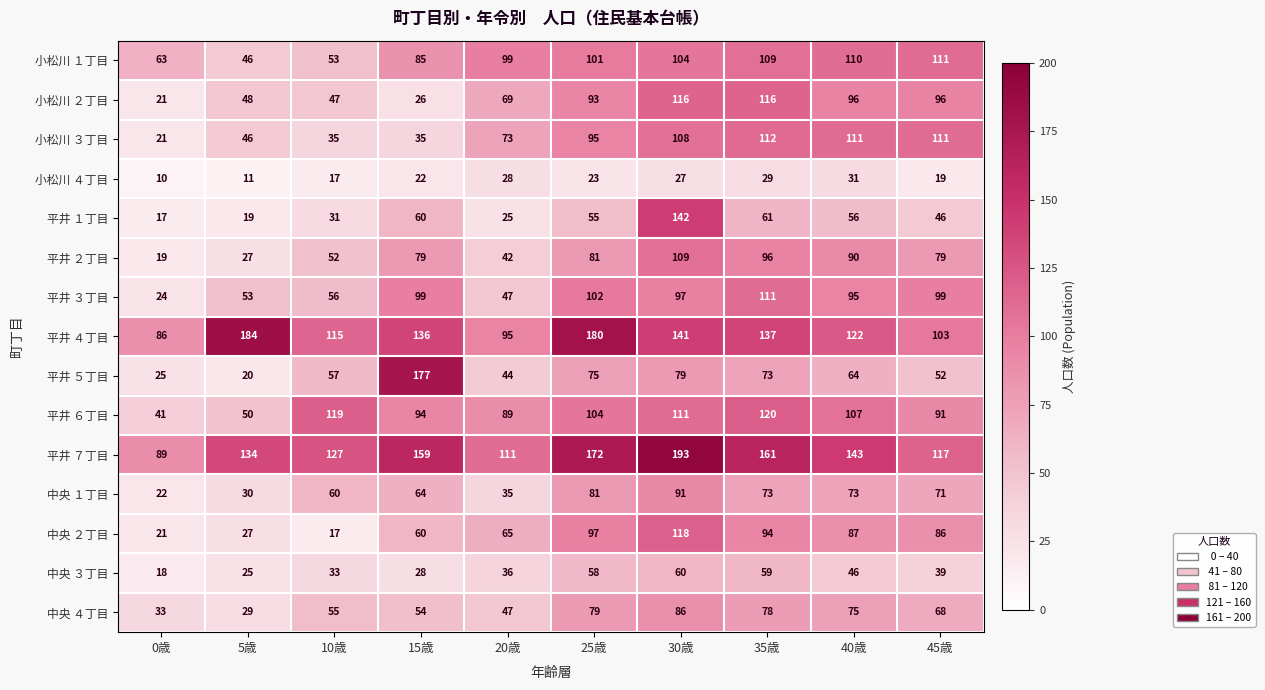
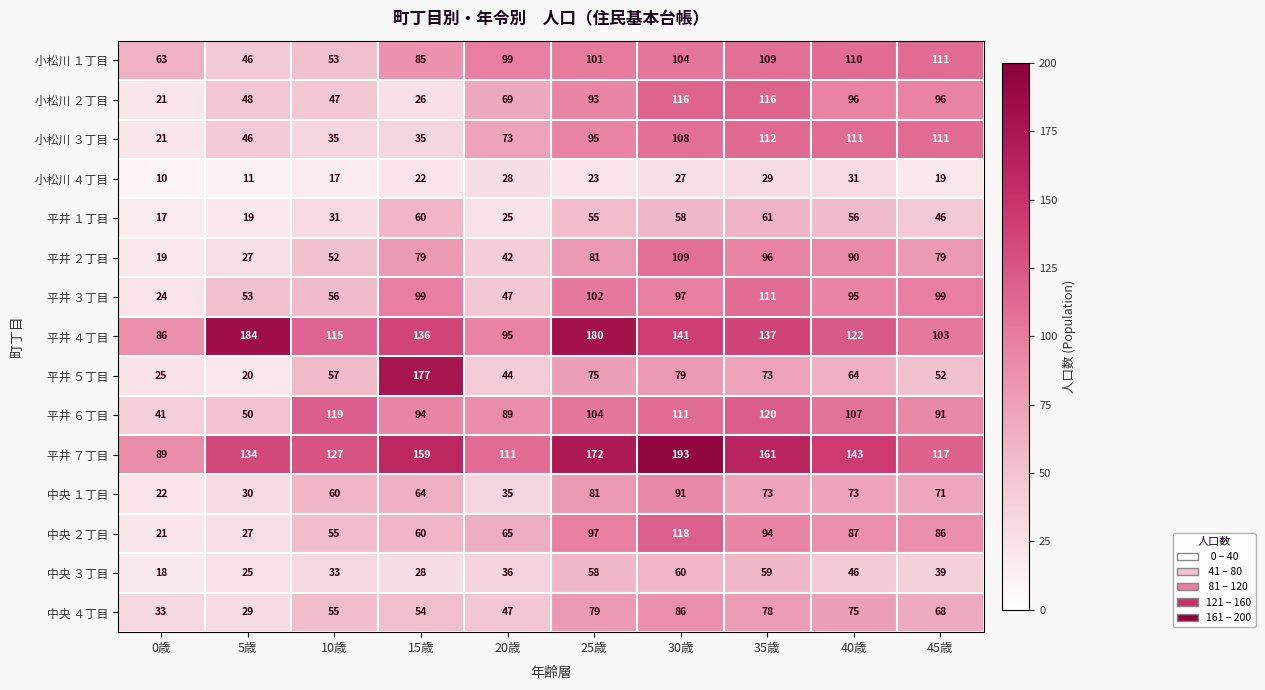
平井 １丁目, 30歳: 142 -> 58
中央 ２丁目, 10歳: 17 -> 55
